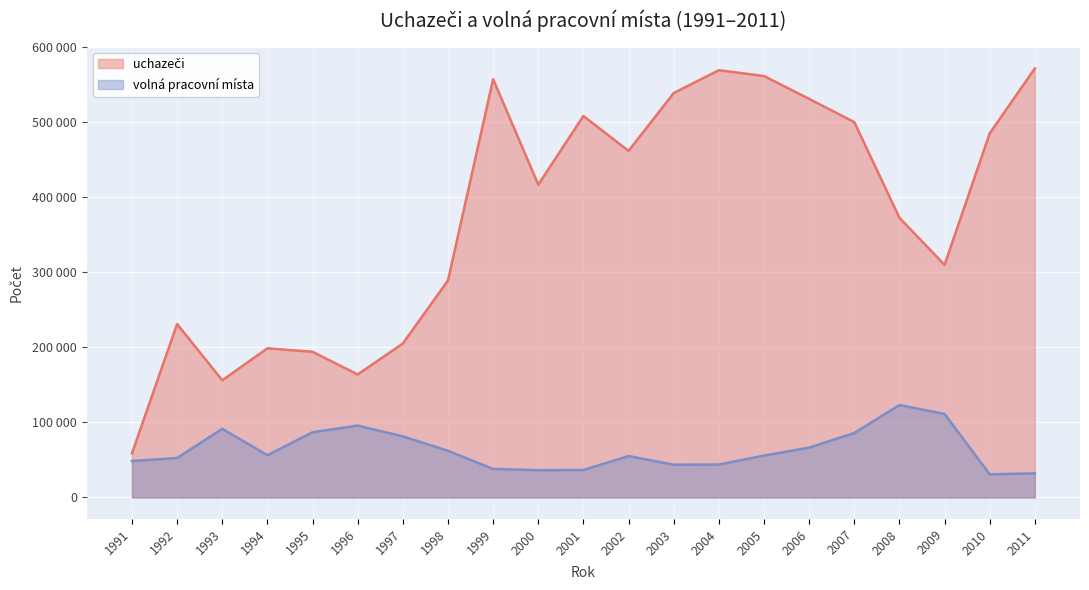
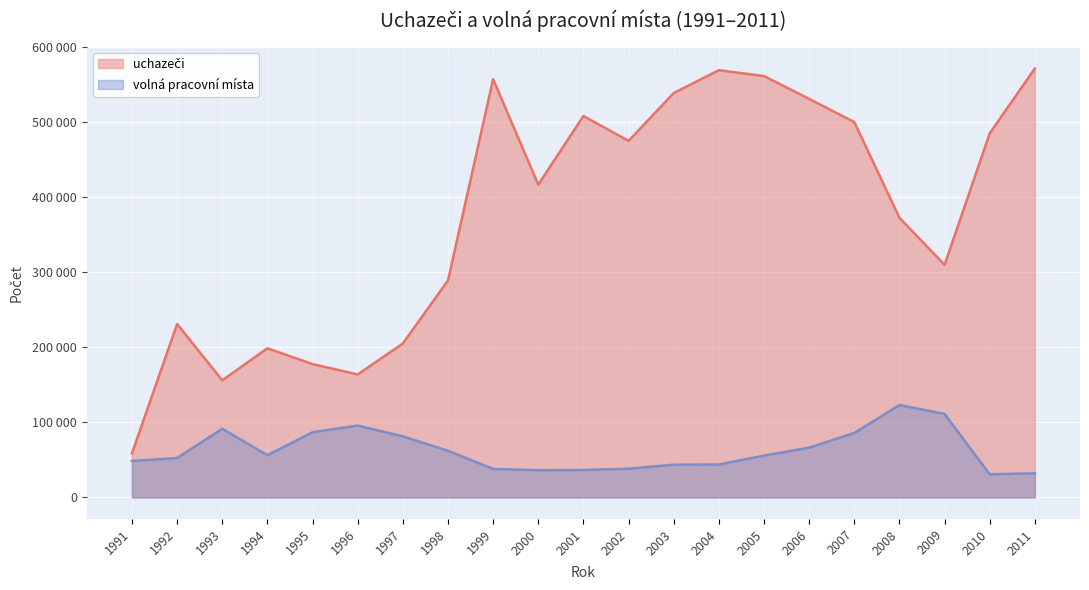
uchazeči, 1995: 190000 -> 180000
uchazeči, 2002: 460000 -> 480000
volná pracovní místa, 2002: 60000 -> 40000
